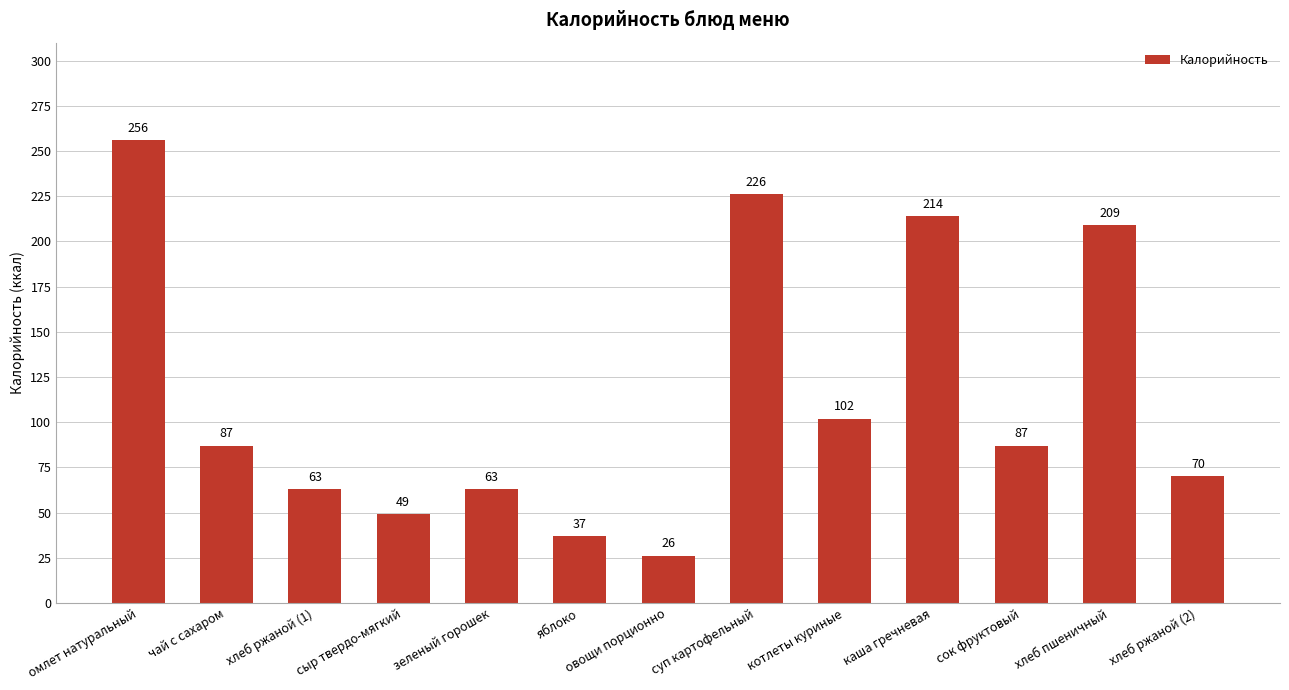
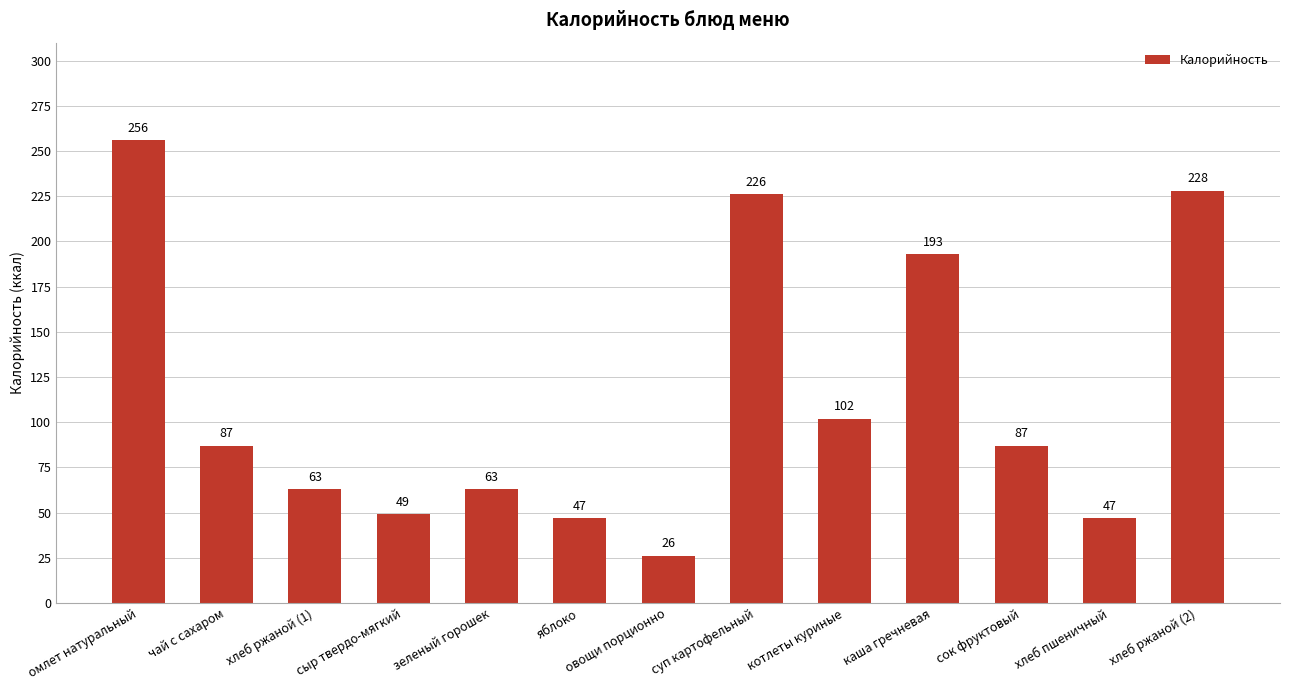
яблоко: 37 -> 47
каша гречневая: 214 -> 193
хлеб пшеничный: 209 -> 47
хлеб ржаной (2): 70 -> 228
